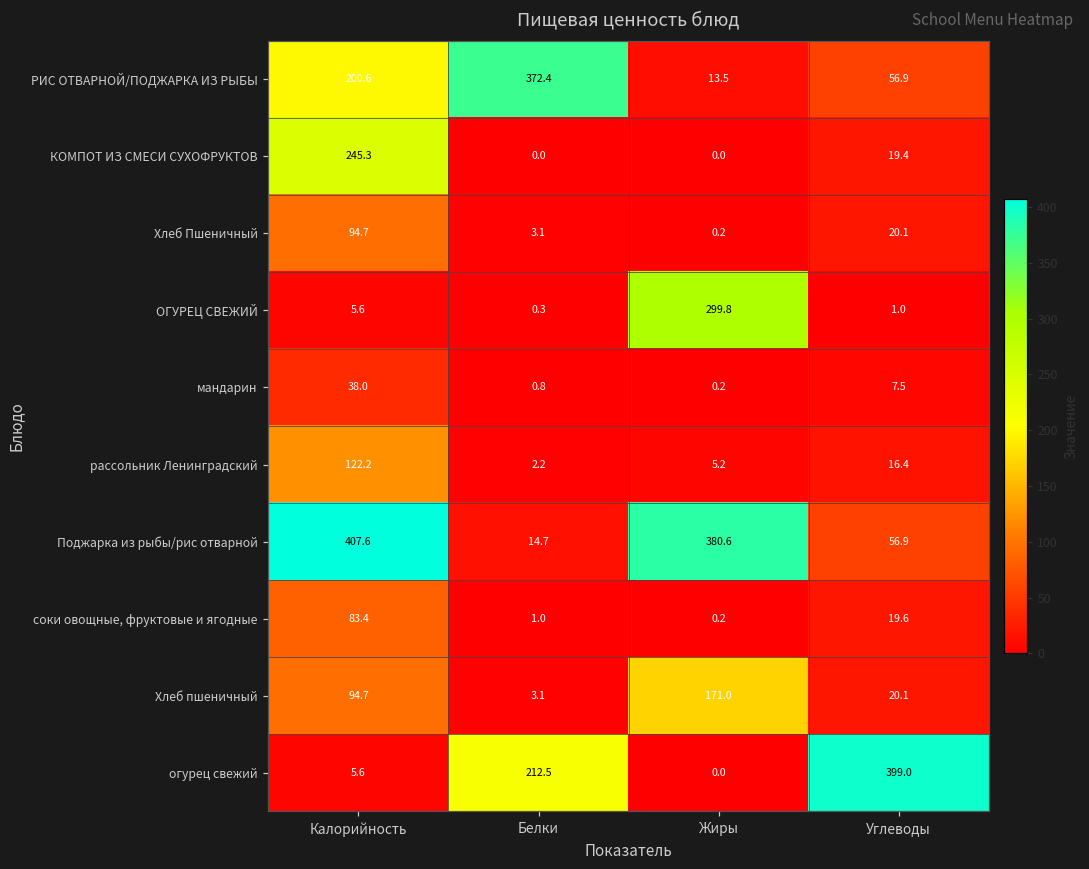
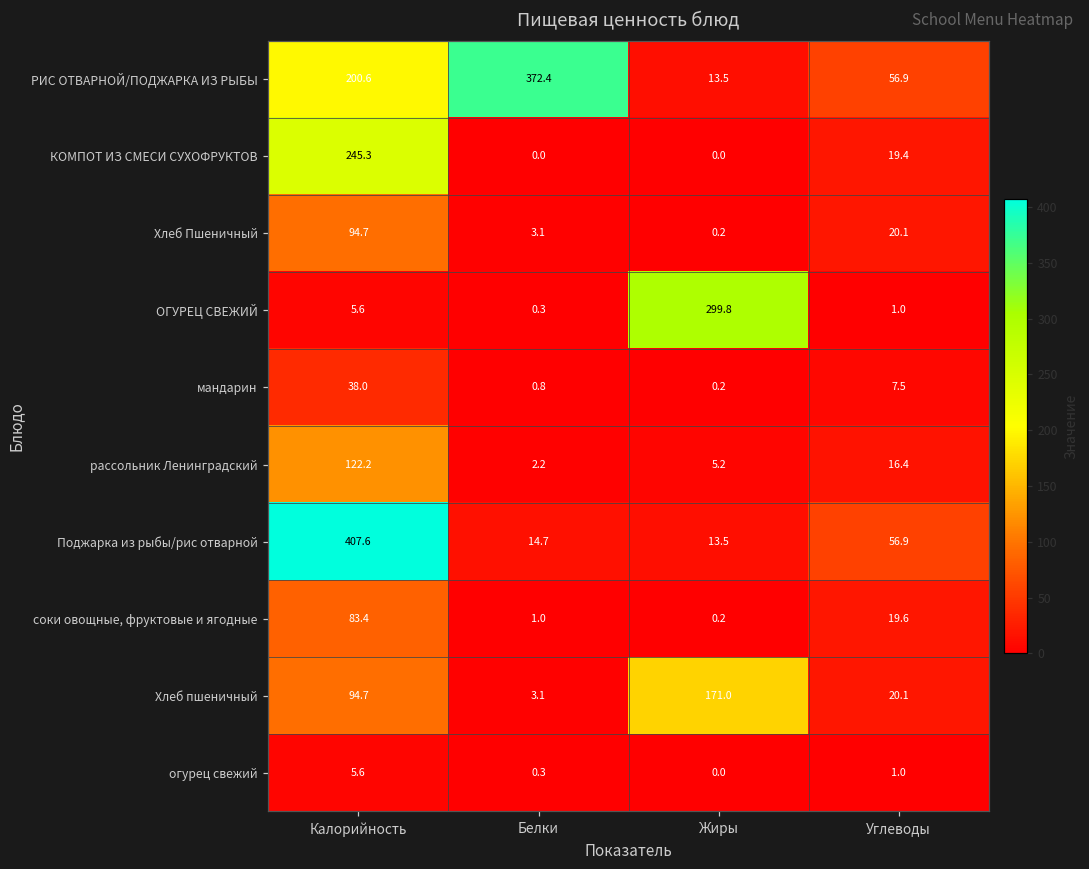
Поджарка из рыбы/рис отварной, Жиры: 380.6 -> 13.5
огурец свежий, Белки: 212.5 -> 0.3
огурец свежий, Углеводы: 399.0 -> 1.0
